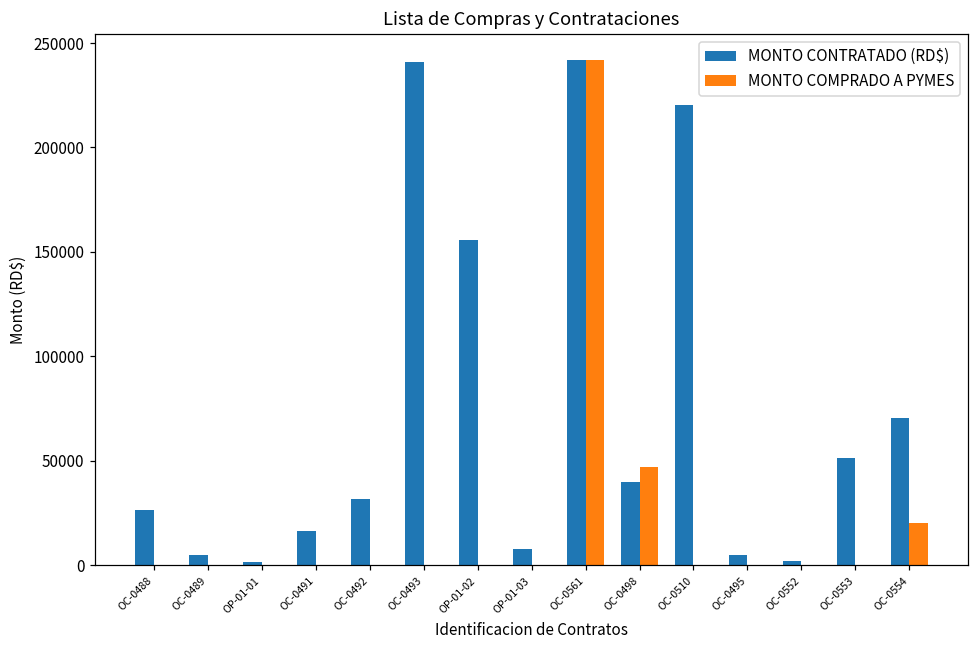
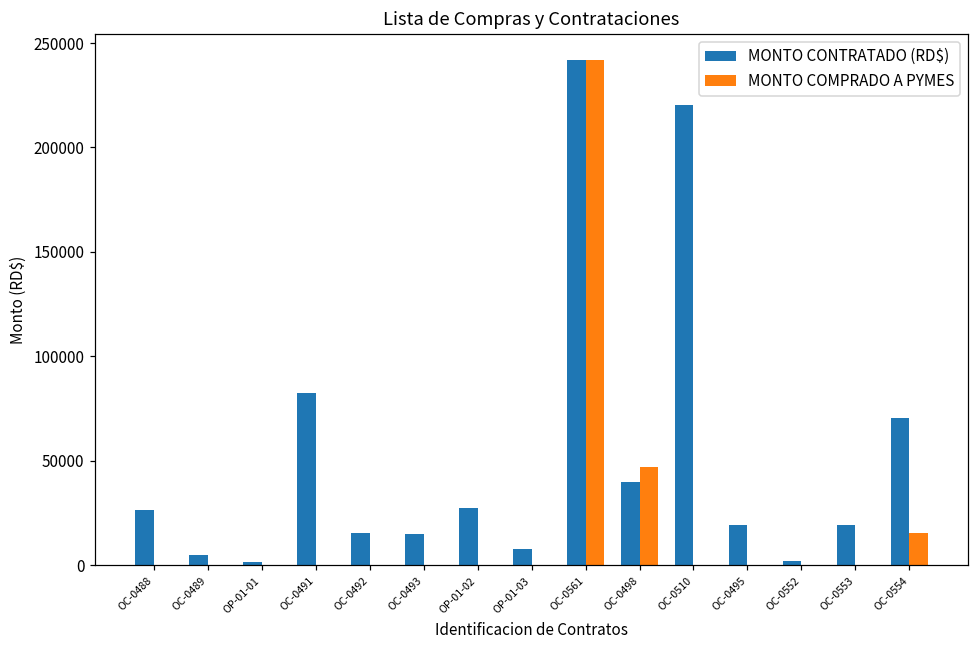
MONTO CONTRATADO (RD$), OC-0491: 16000 -> 83000
MONTO CONTRATADO (RD$), OC-0492: 32000 -> 16000
MONTO CONTRATADO (RD$), OC-0493: 241000 -> 15000
MONTO CONTRATADO (RD$), OP-01-02: 156000 -> 28000
MONTO CONTRATADO (RD$), OC-0495: 5000 -> 19000
MONTO CONTRATADO (RD$), OC-0553: 51000 -> 19000
MONTO COMPRADO A PYMES, OC-0554: 20000 -> 15000
